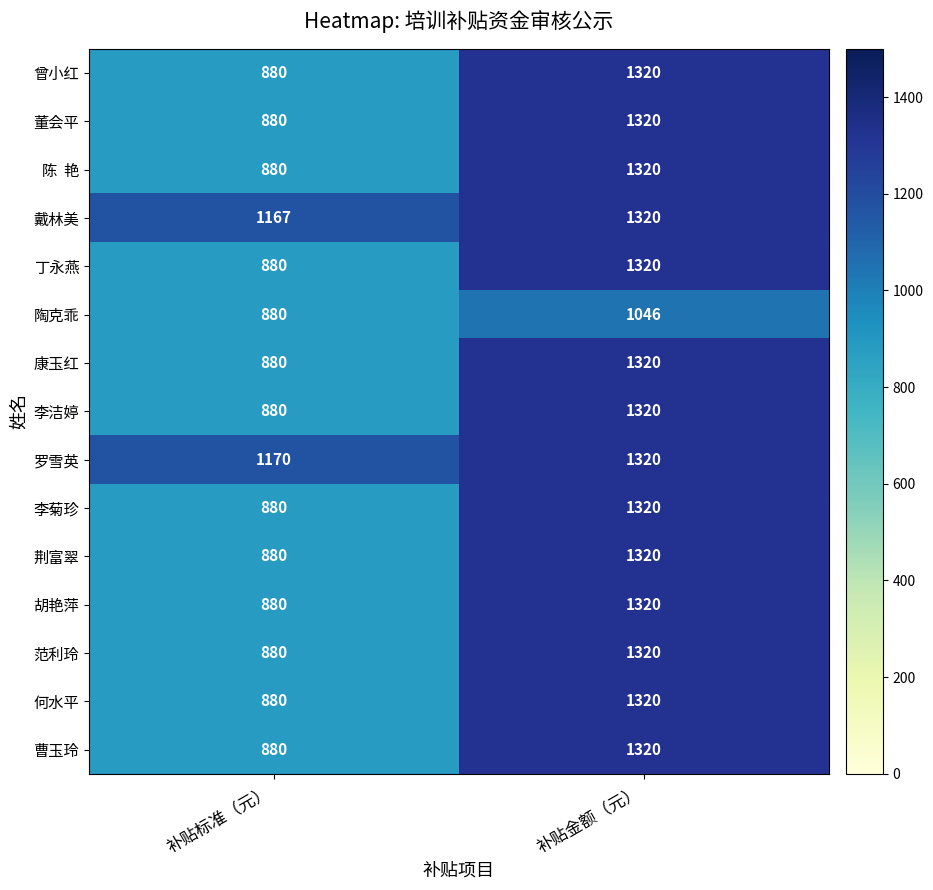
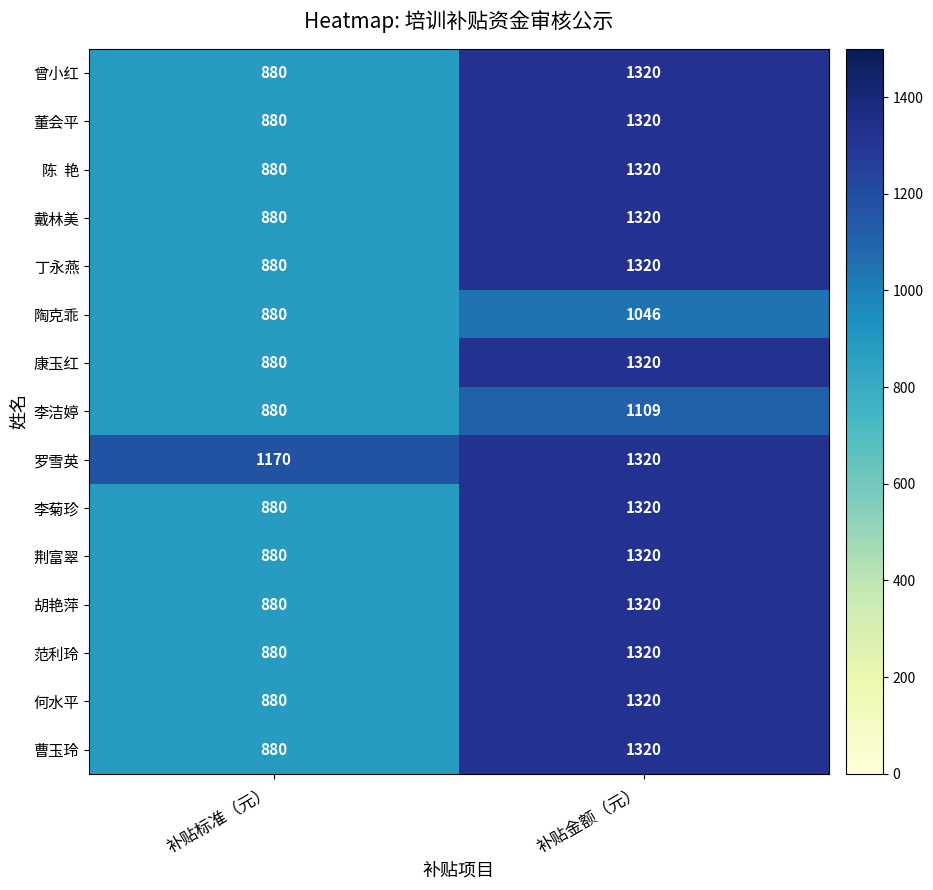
戴林美, 补贴标准（元）: 1167 -> 880
李洁婷, 补贴金额（元）: 1320 -> 1109
